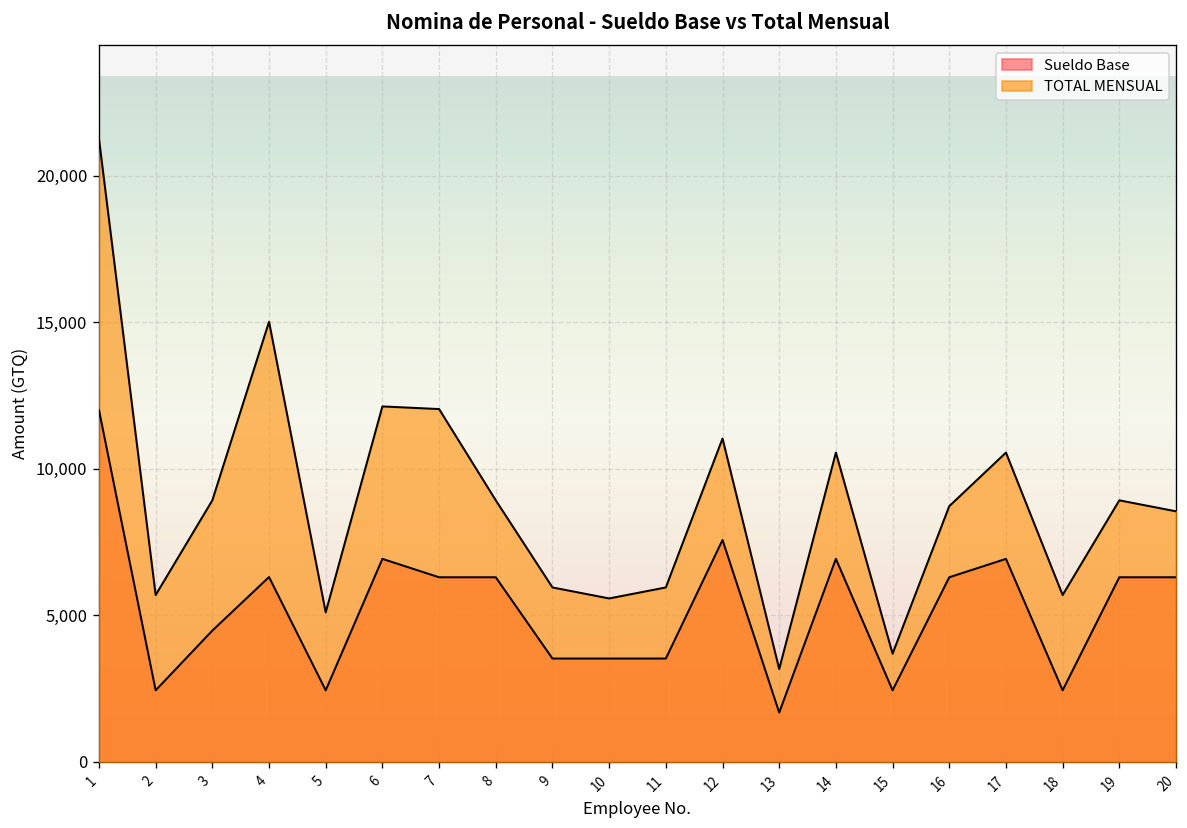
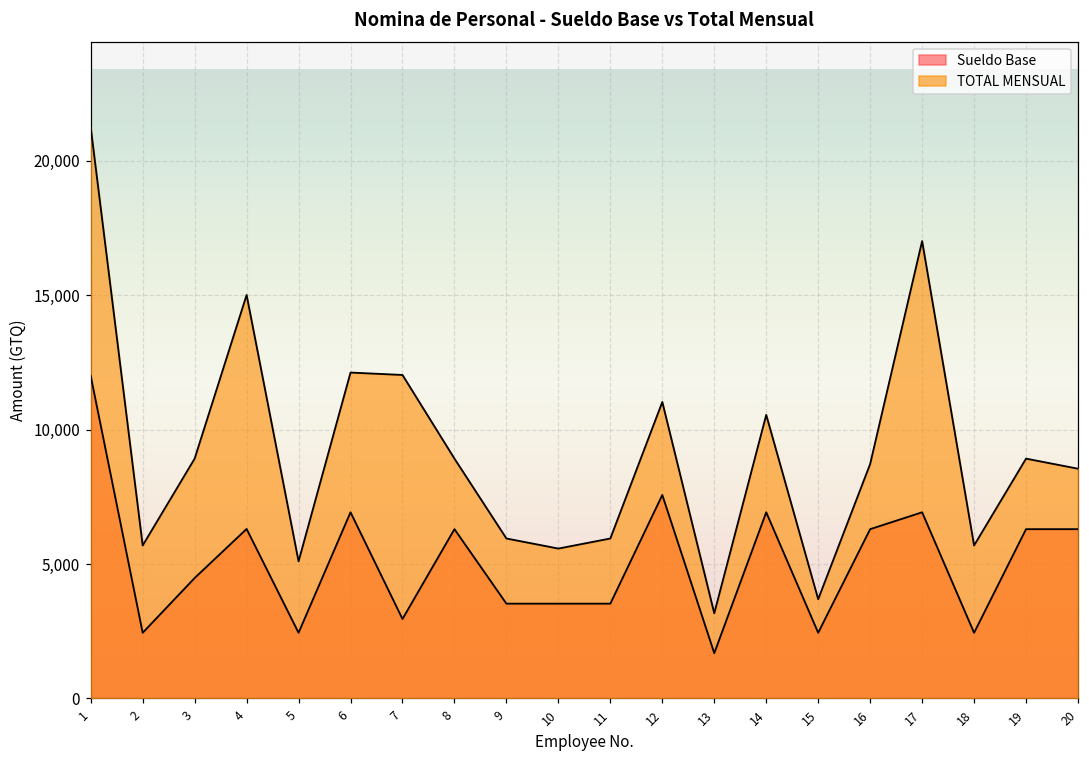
Sueldo Base, 7: 6,300 -> 3,000
TOTAL MENSUAL, 17: 10,600 -> 17,000
